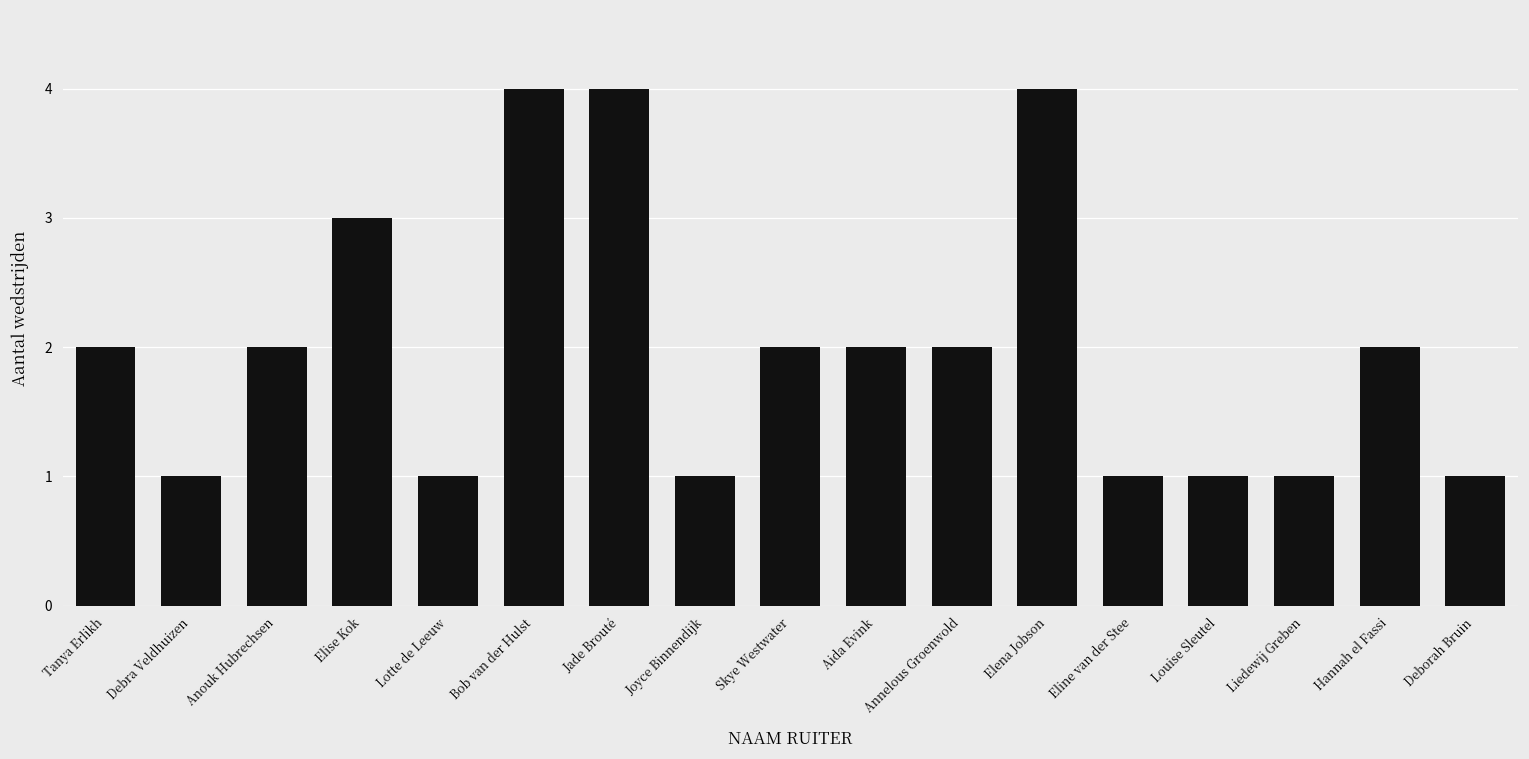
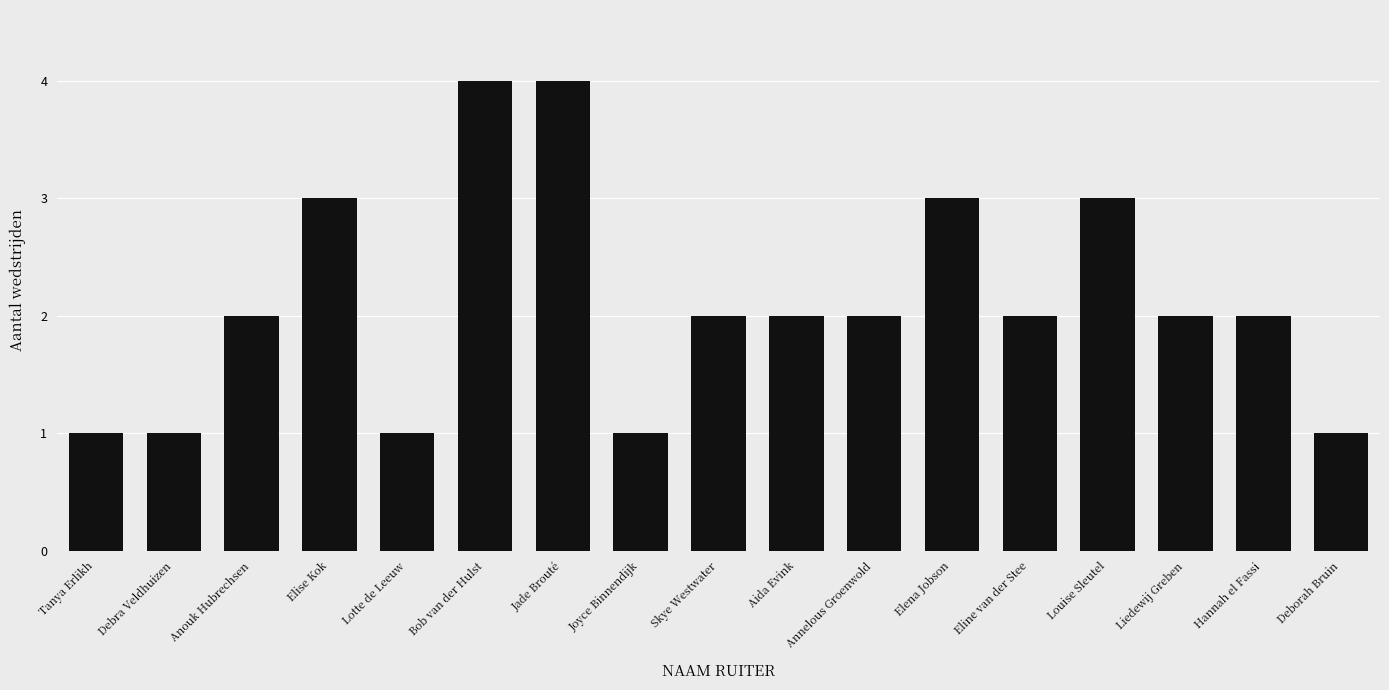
Tanya Erlikh: 2 -> 1
Elena Jobson: 4 -> 3
Eline van der Stee: 1 -> 2
Louise Sleutel: 1 -> 3
Liedewij Greben: 1 -> 2
